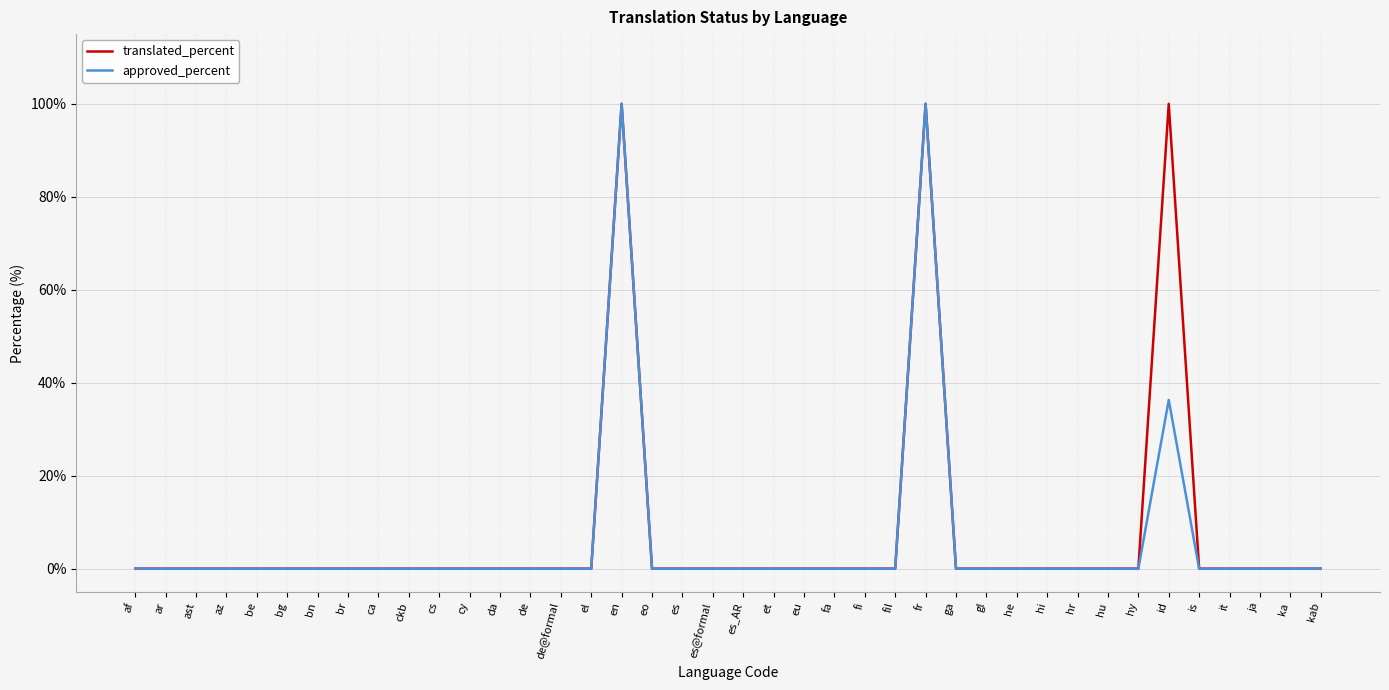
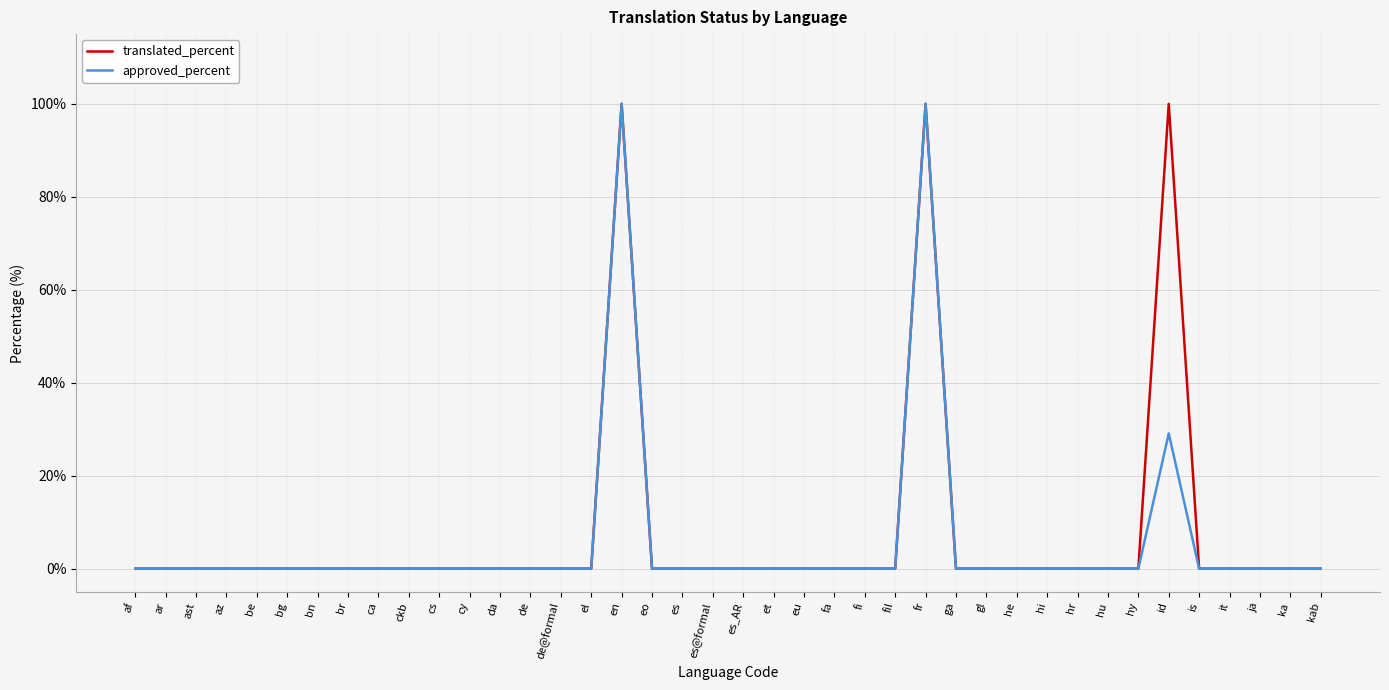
approved_percent, id: 36% -> 29%
